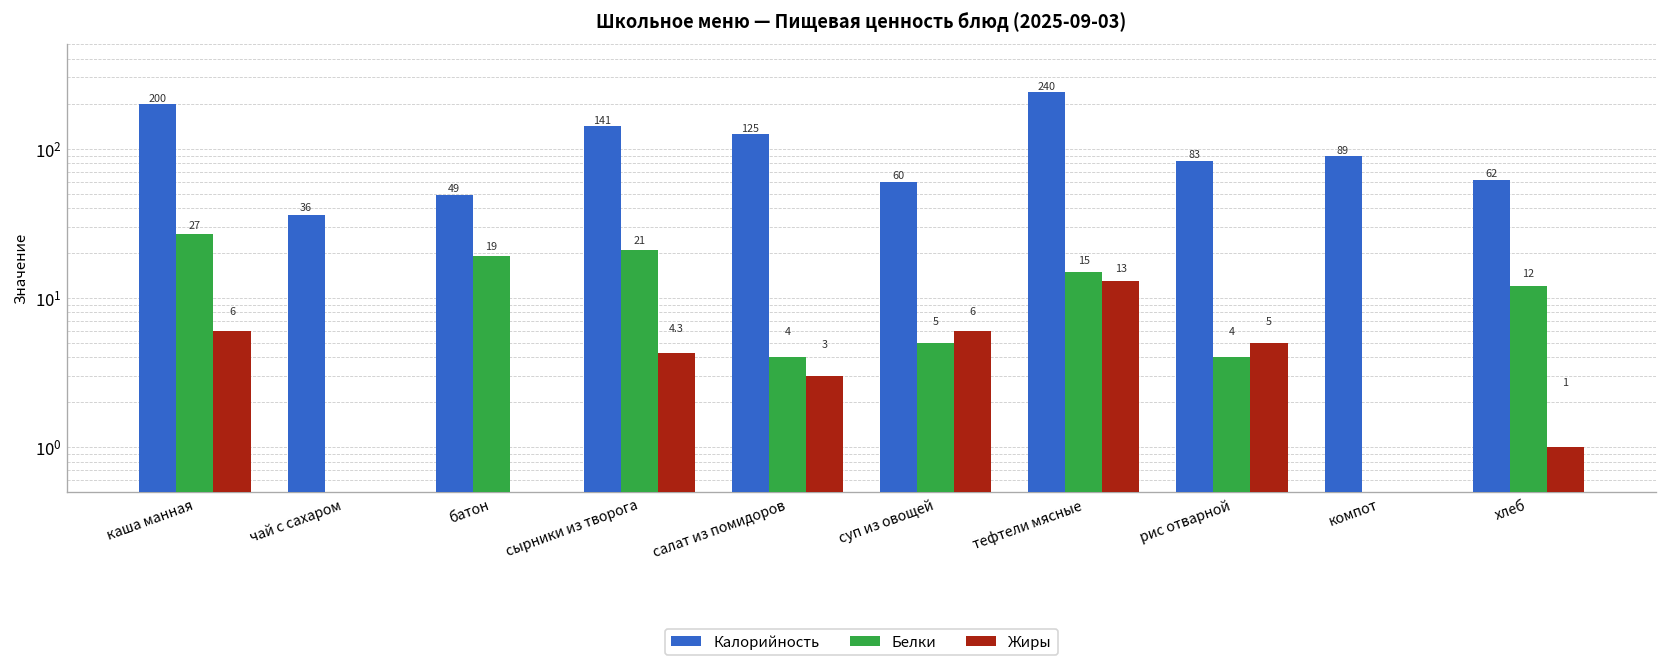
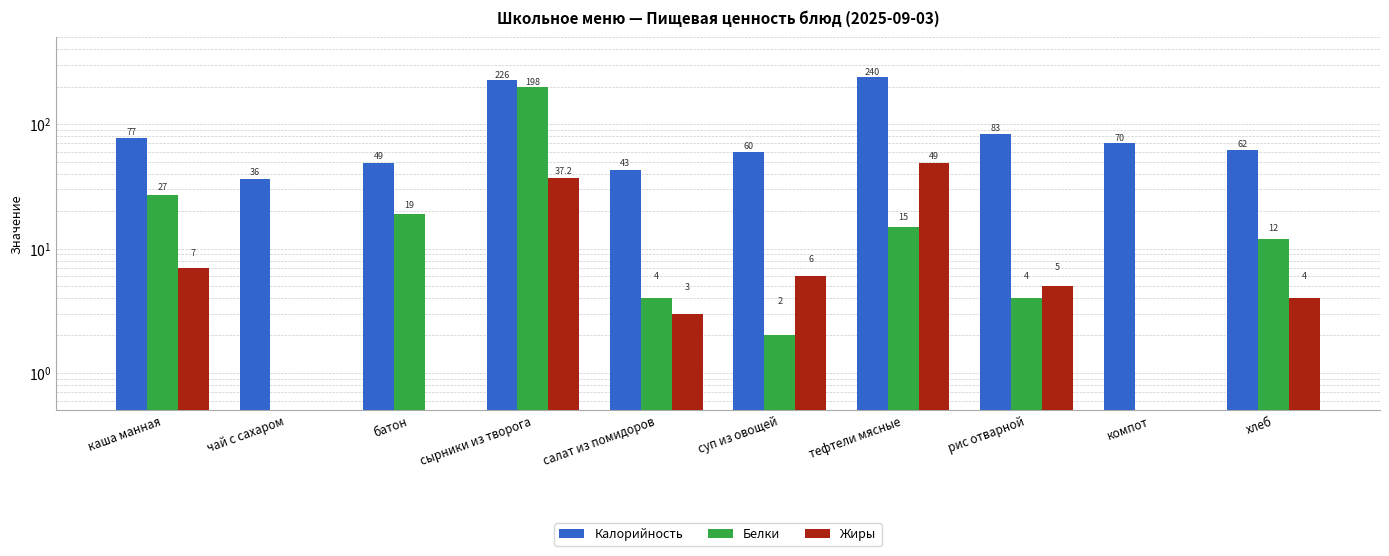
Калорийность, каша манная: 200 -> 77
Жиры, каша манная: 6 -> 7
Калорийность, сырники из творога: 141 -> 226
Белки, сырники из творога: 21 -> 198
Жиры, сырники из творога: 4.3 -> 37.2
Калорийность, салат из помидоров: 125 -> 43
Белки, суп из овощей: 5 -> 2
Жиры, тефтели мясные: 13 -> 49
Калорийность, компот: 89 -> 70
Жиры, хлеб: 1 -> 4
